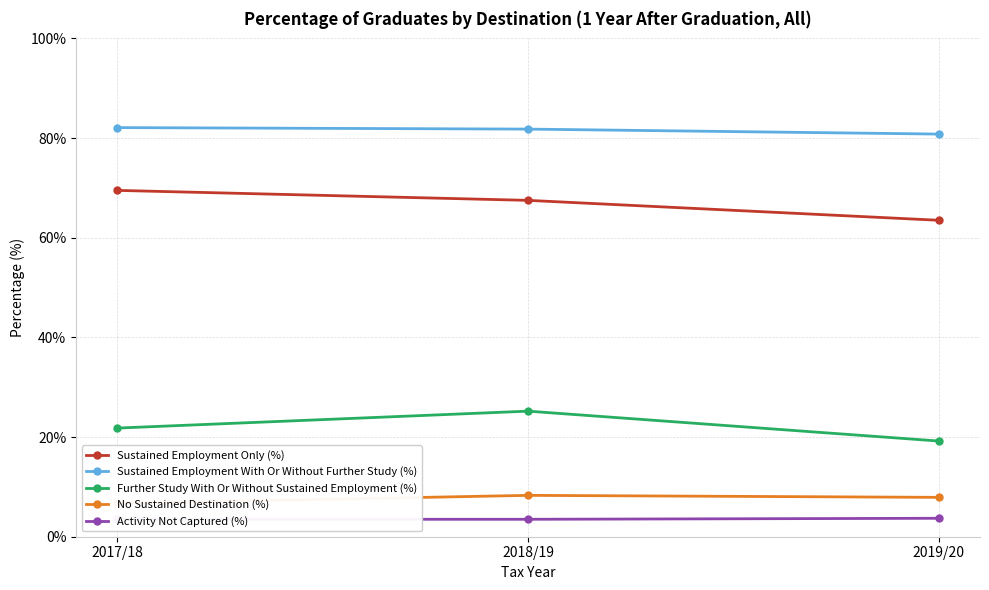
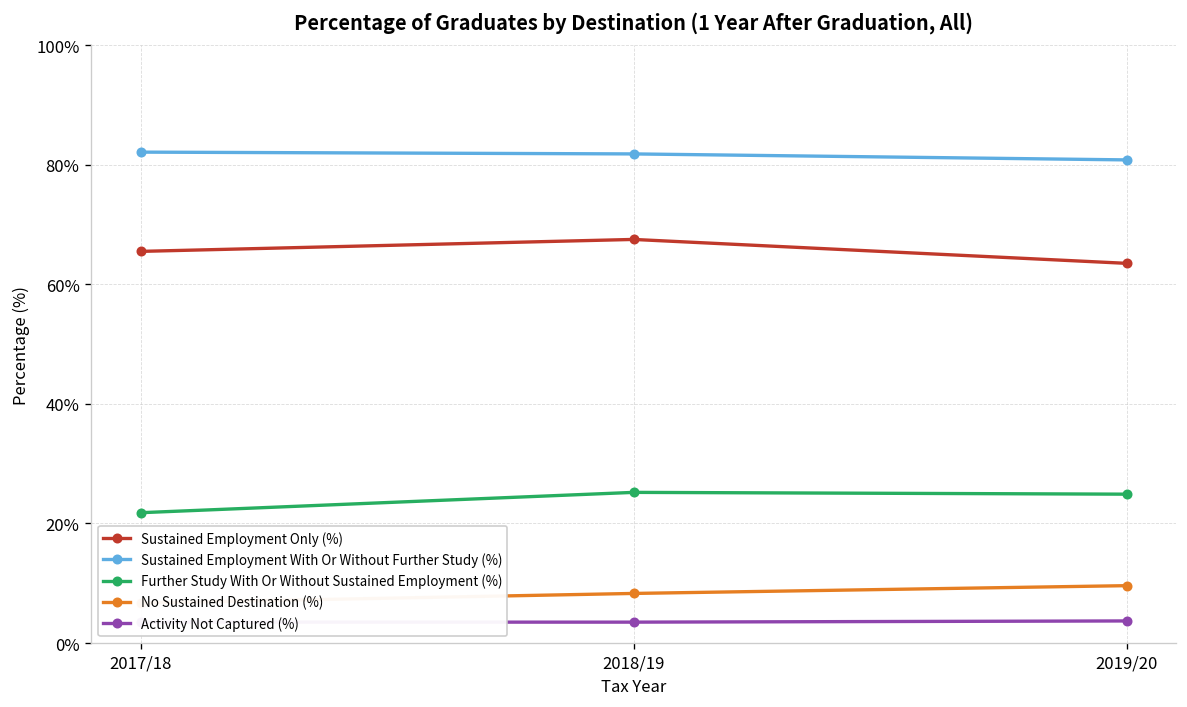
Sustained Employment Only (%), 2017/18: 70% -> 66%
Further Study With Or Without Sustained Employment (%), 2019/20: 19% -> 25%
No Sustained Destination (%), 2019/20: 8% -> 10%
